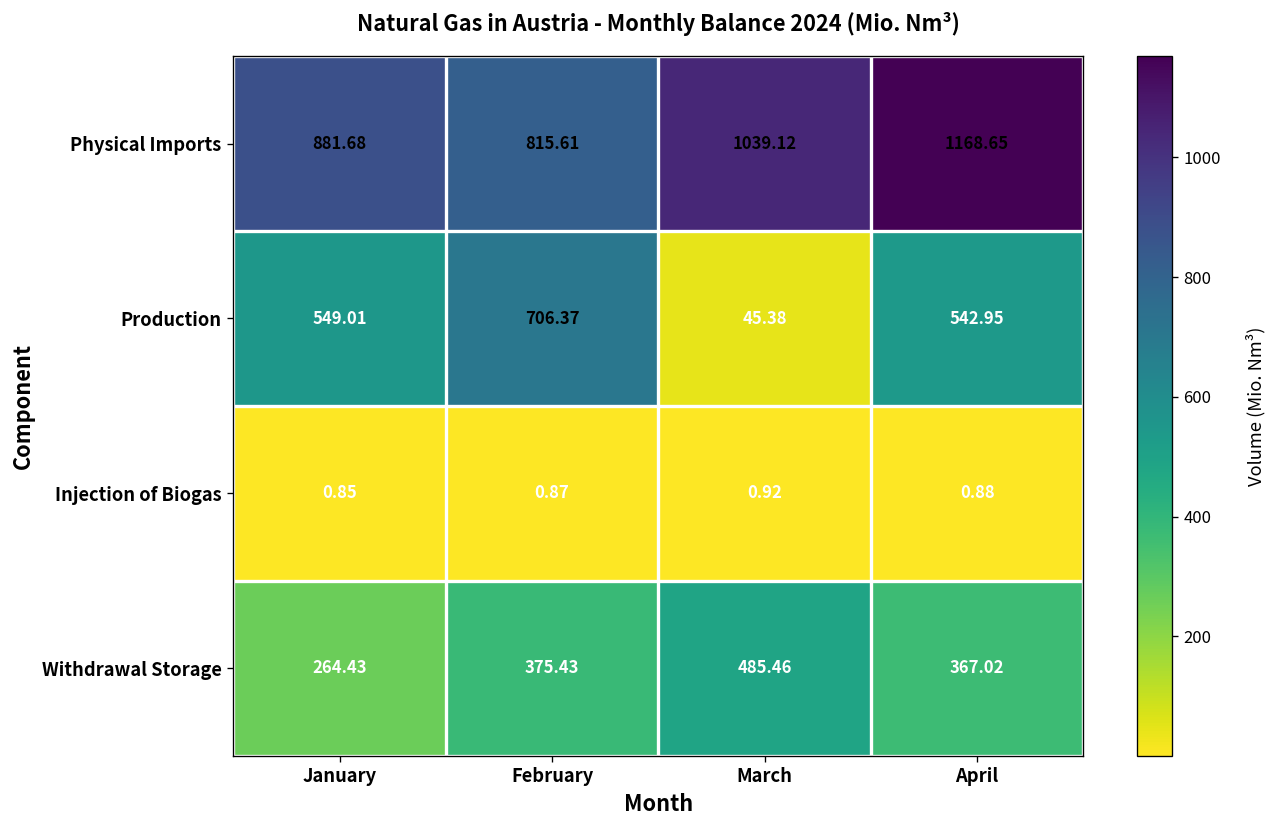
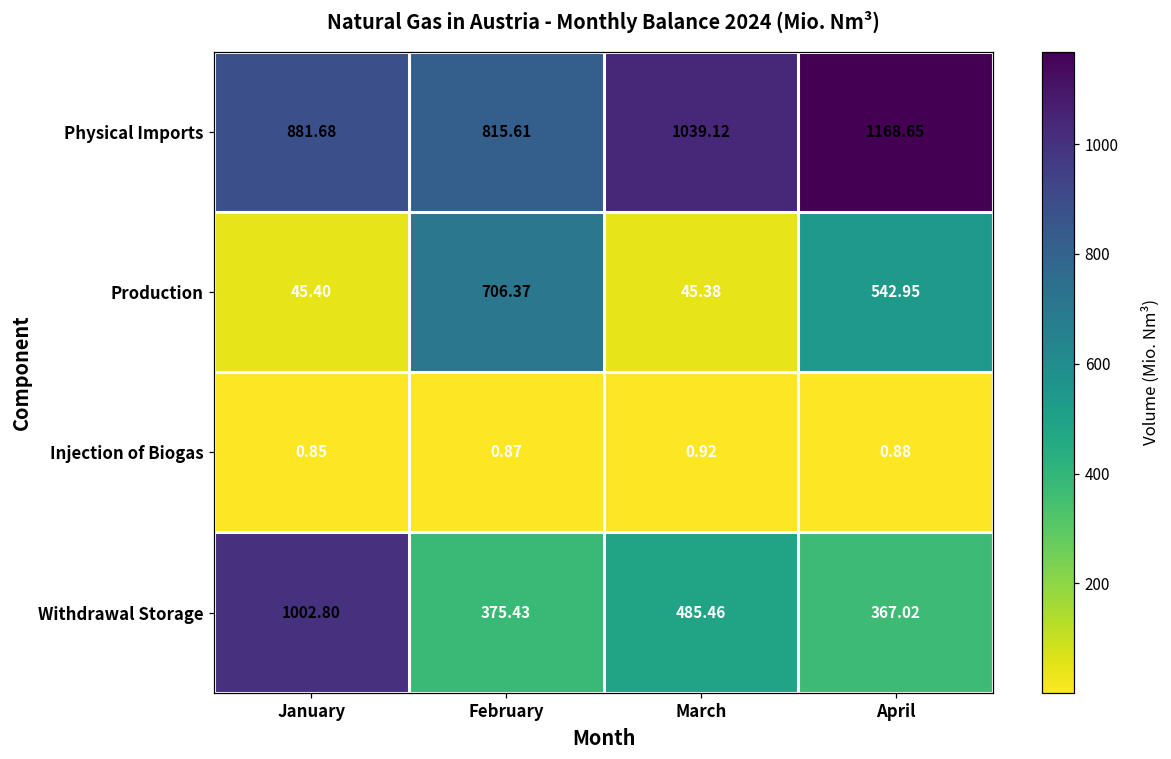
Production, January: 549.01 -> 45.40
Withdrawal Storage, January: 264.43 -> 1002.80
